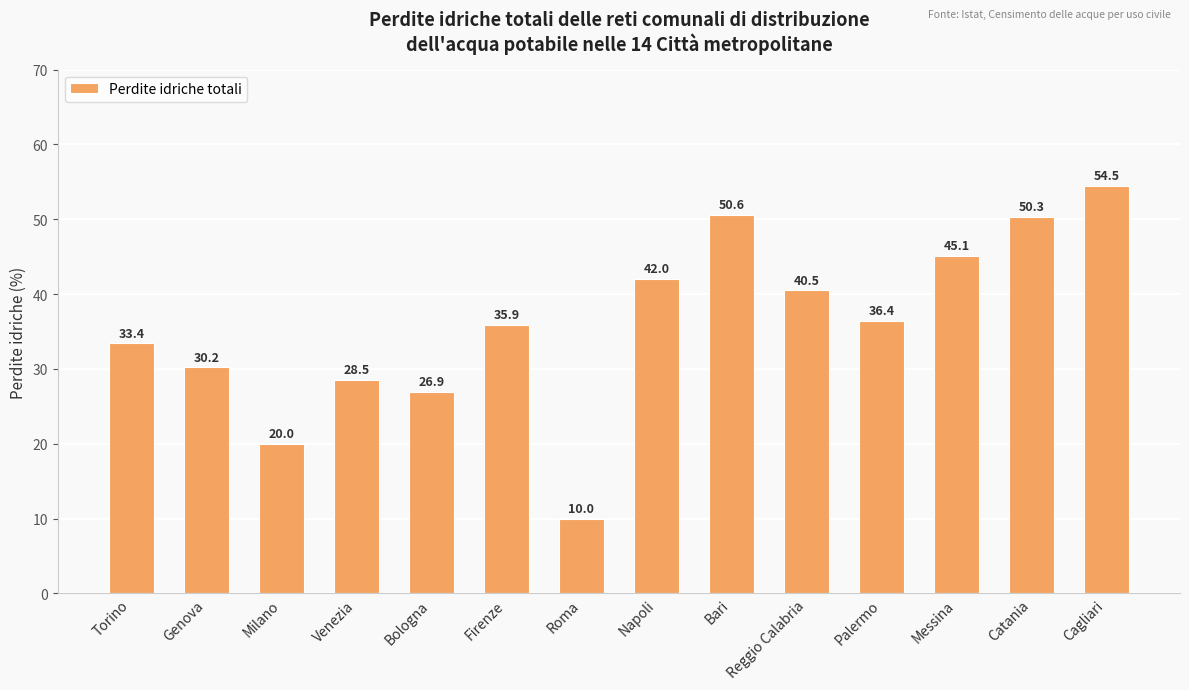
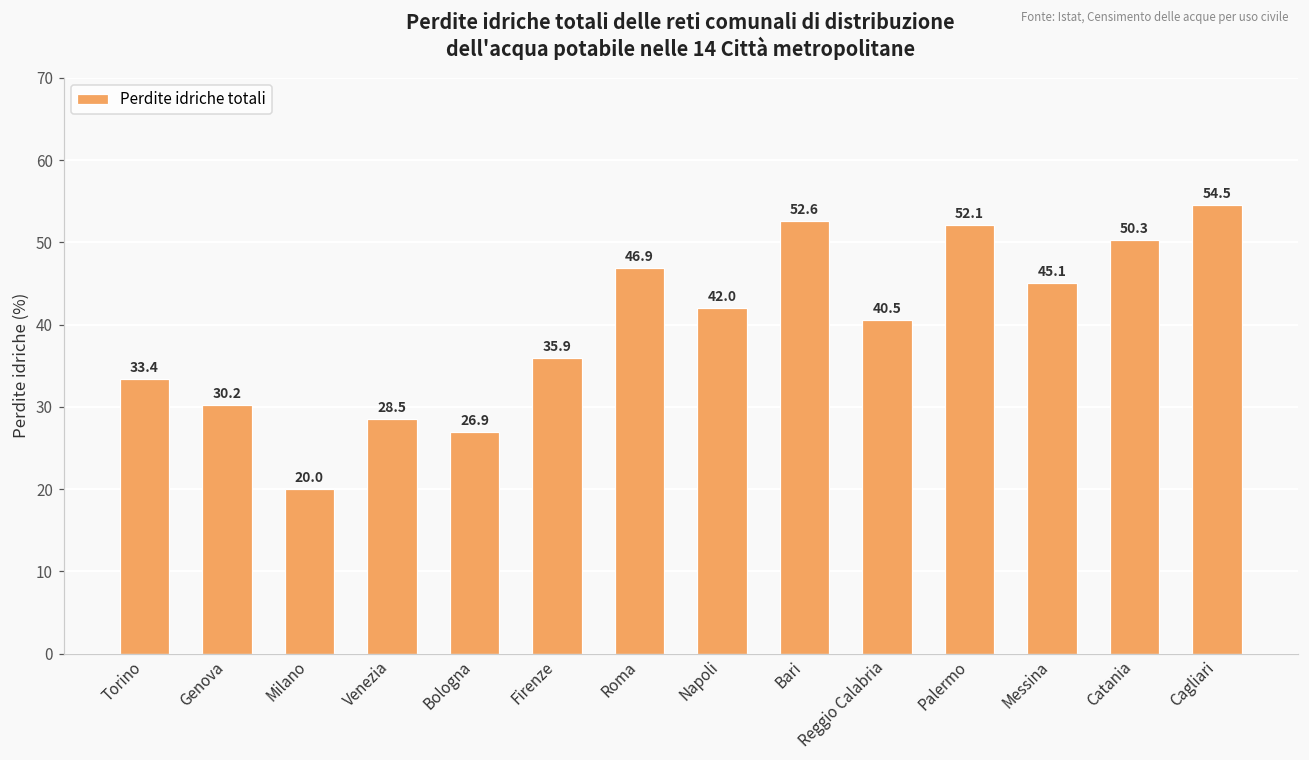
Roma: 10.0 -> 46.9
Bari: 50.6 -> 52.6
Palermo: 36.4 -> 52.1
